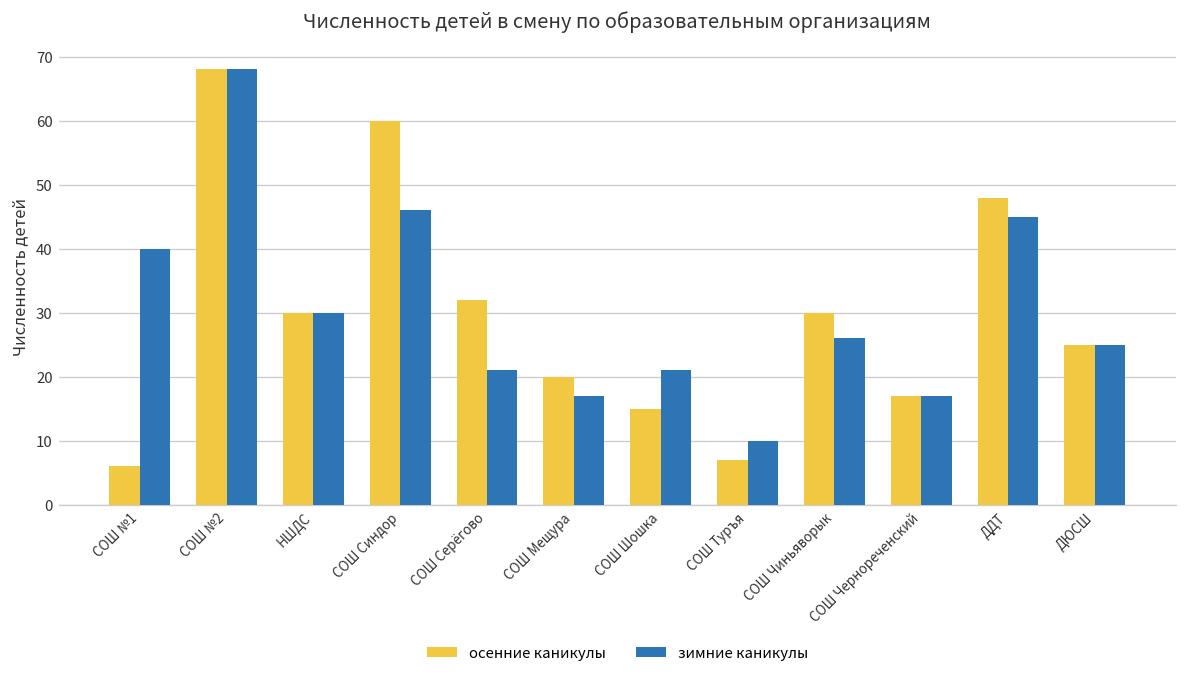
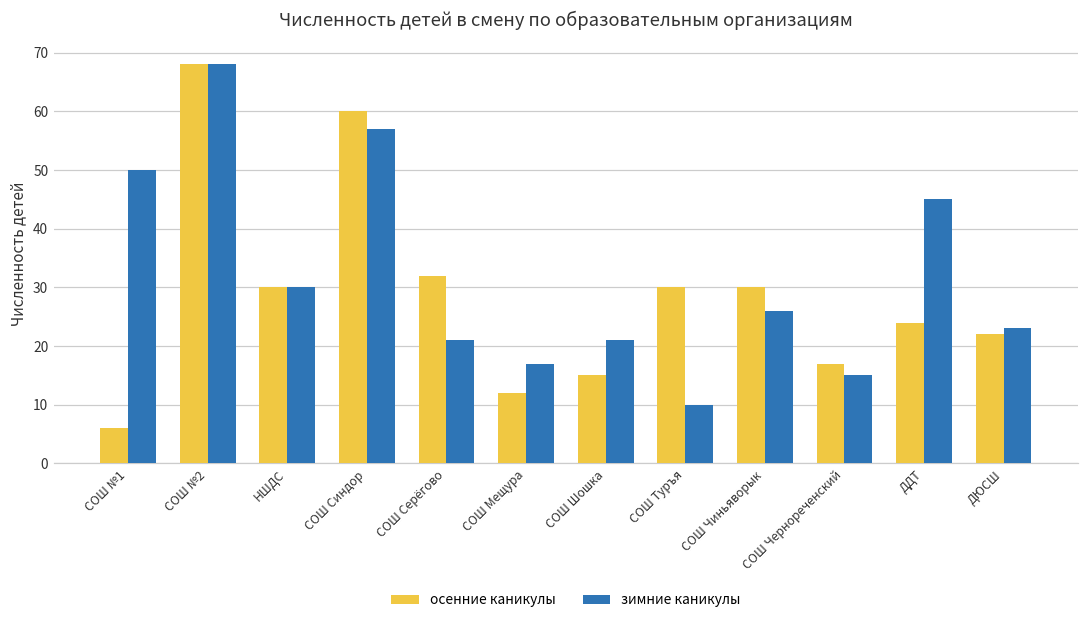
зимние каникулы, СОШ №1: 40 -> 50
зимние каникулы, СОШ Синдор: 46 -> 57
осенние каникулы, СОШ Мещура: 20 -> 12
осенние каникулы, СОШ Туръя: 7 -> 30
зимние каникулы, СОШ Чернореченский: 17 -> 15
осенние каникулы, ДДТ: 48 -> 24
осенние каникулы, ДЮСШ: 25 -> 22
зимние каникулы, ДЮСШ: 25 -> 23
